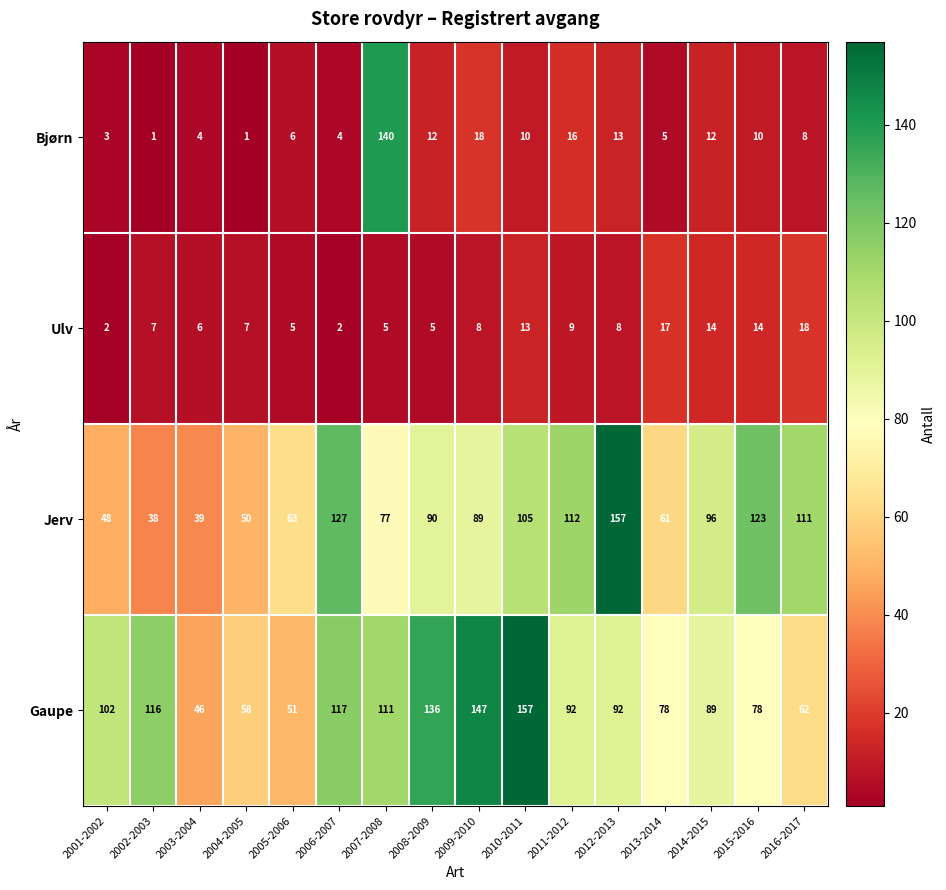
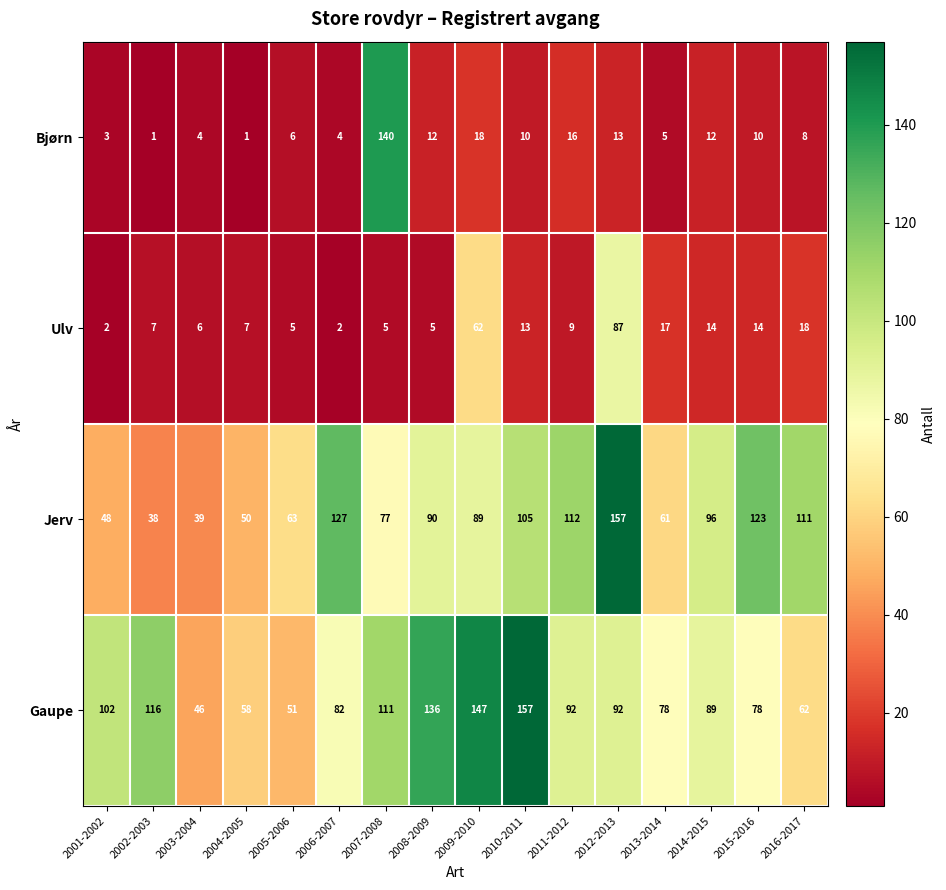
Ulv, 2009-2010: 8 -> 62
Ulv, 2012-2013: 8 -> 87
Gaupe, 2006-2007: 117 -> 82
